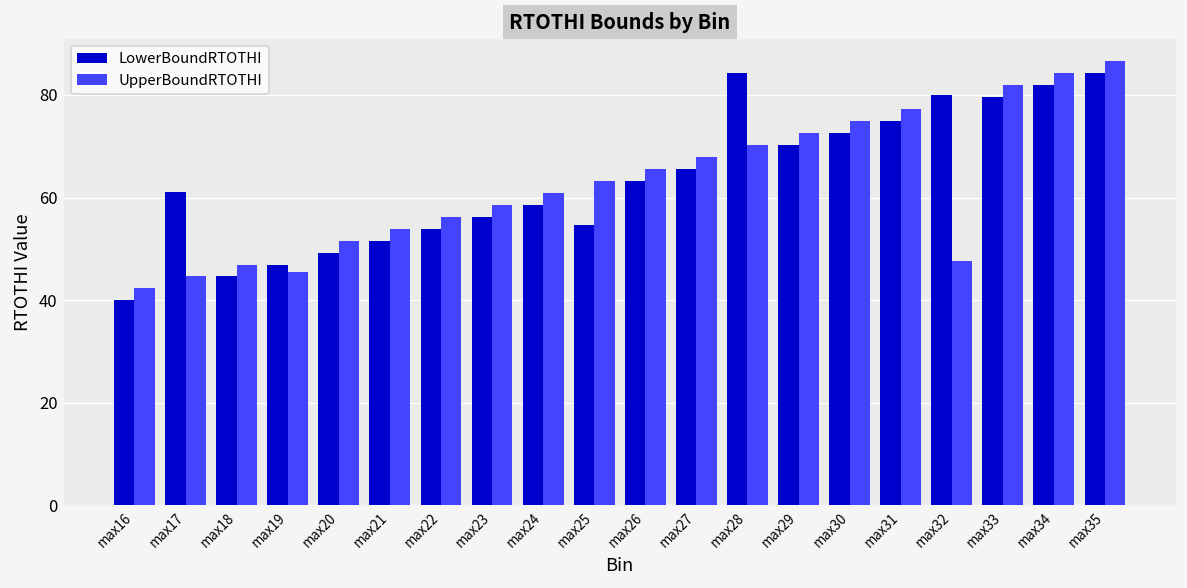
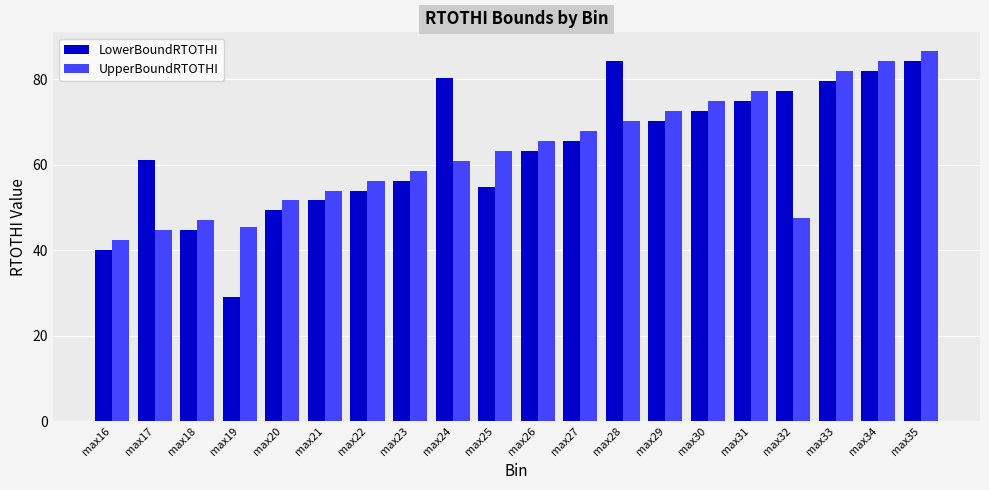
LowerBoundRTOTHI, max19: 47 -> 29
LowerBoundRTOTHI, max24: 59 -> 80
LowerBoundRTOTHI, max32: 80 -> 77
